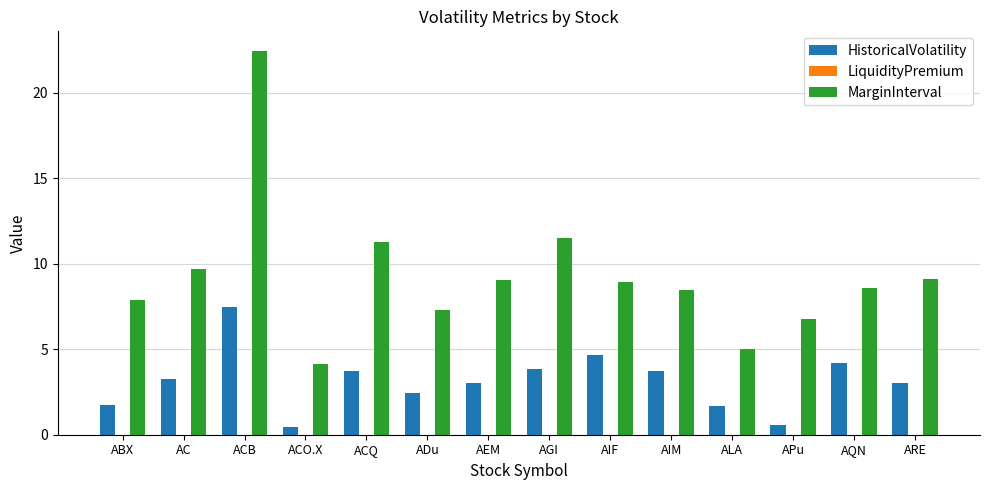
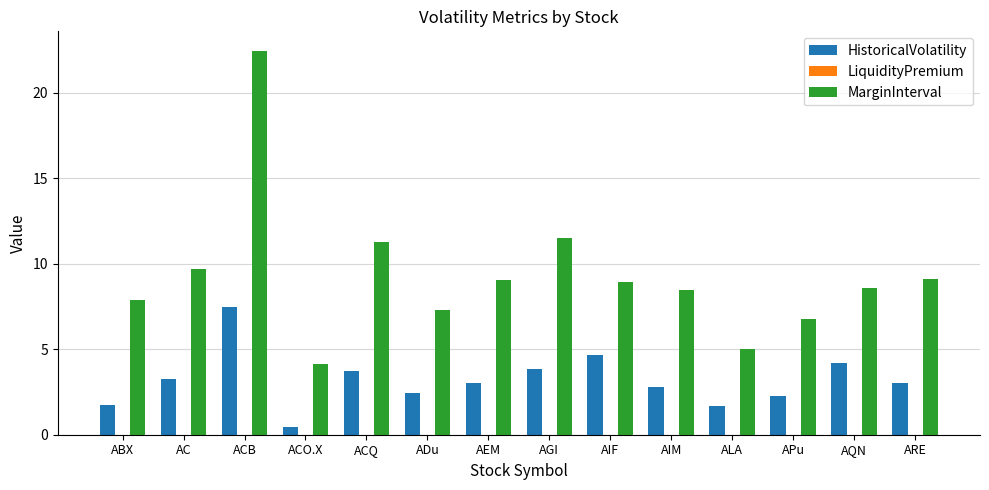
HistoricalVolatility, AIM: 3.7 -> 2.8
HistoricalVolatility, APu: 0.6 -> 2.2
